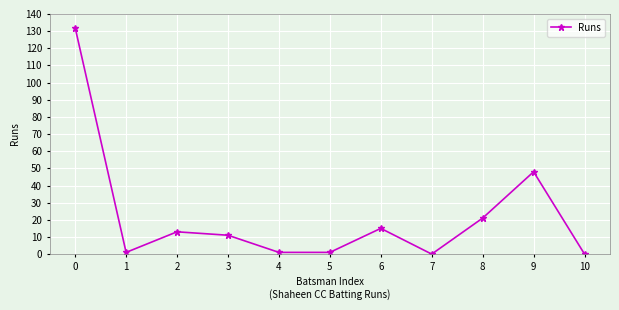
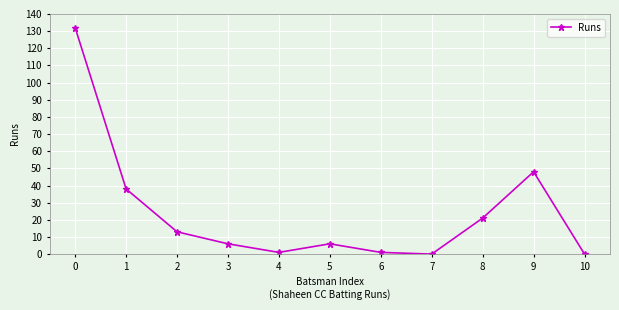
1: 1 -> 38
3: 11 -> 6
5: 1 -> 6
6: 15 -> 1
